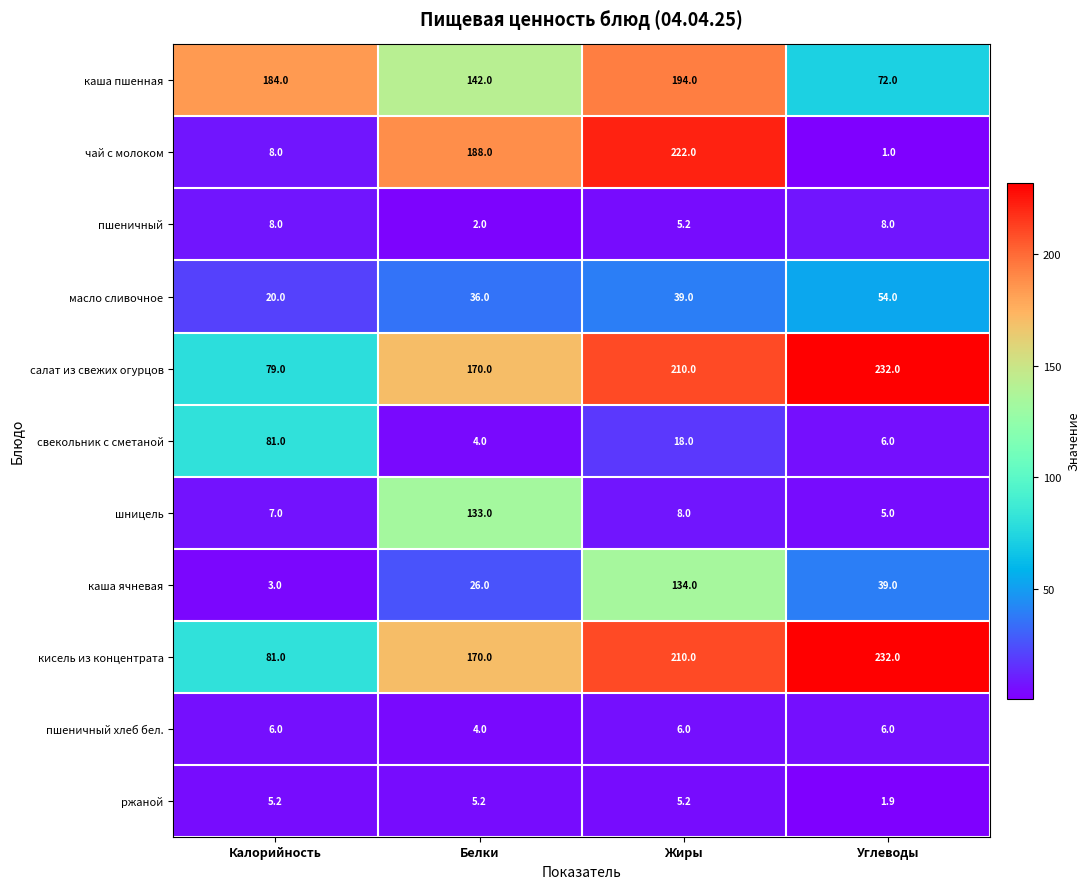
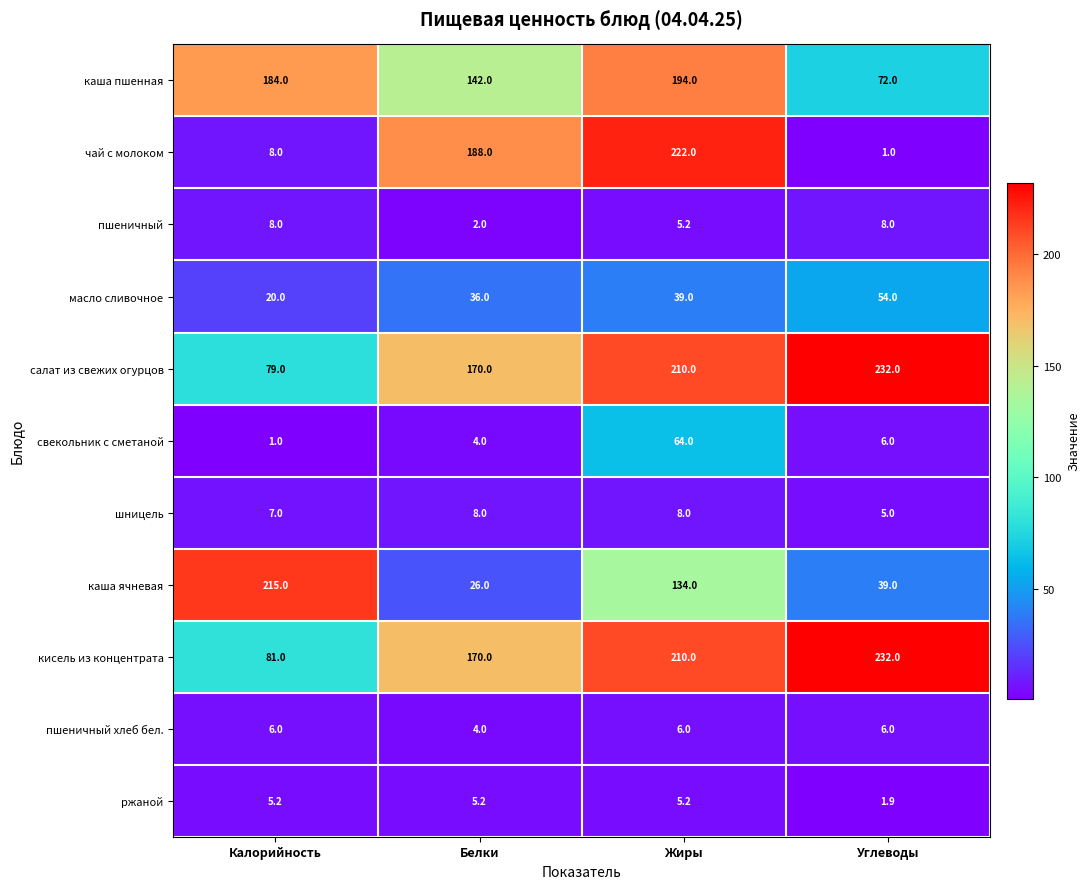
свекольник с сметаной, Калорийность: 81.0 -> 1.0
свекольник с сметаной, Жиры: 18.0 -> 64.0
шницель, Белки: 133.0 -> 8.0
каша ячневая, Калорийность: 3.0 -> 215.0
